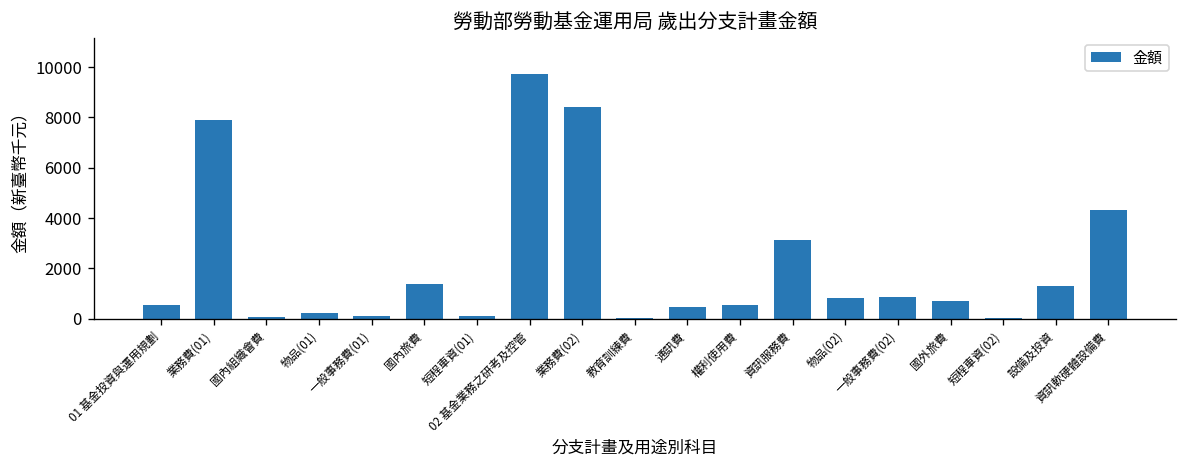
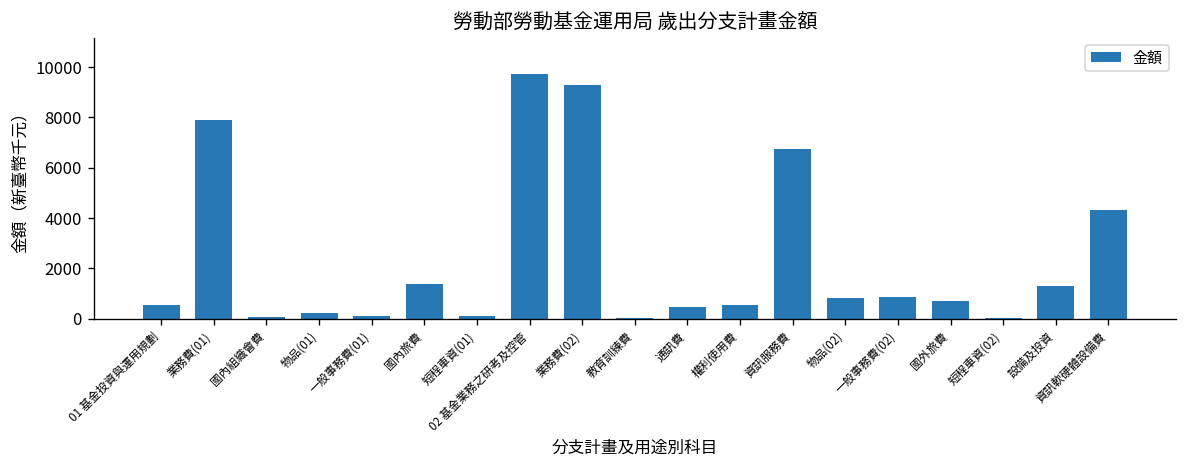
業務費(02): 8400 -> 9300
資訊服務費: 3100 -> 6800
